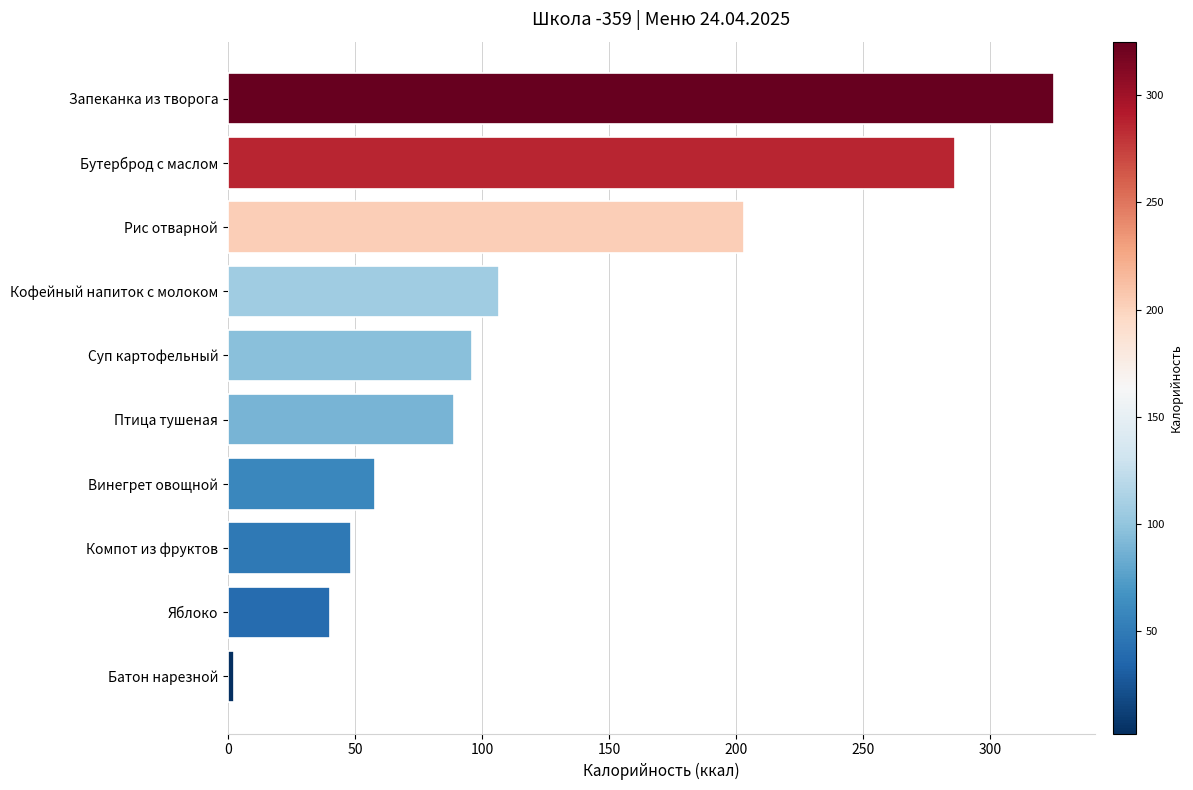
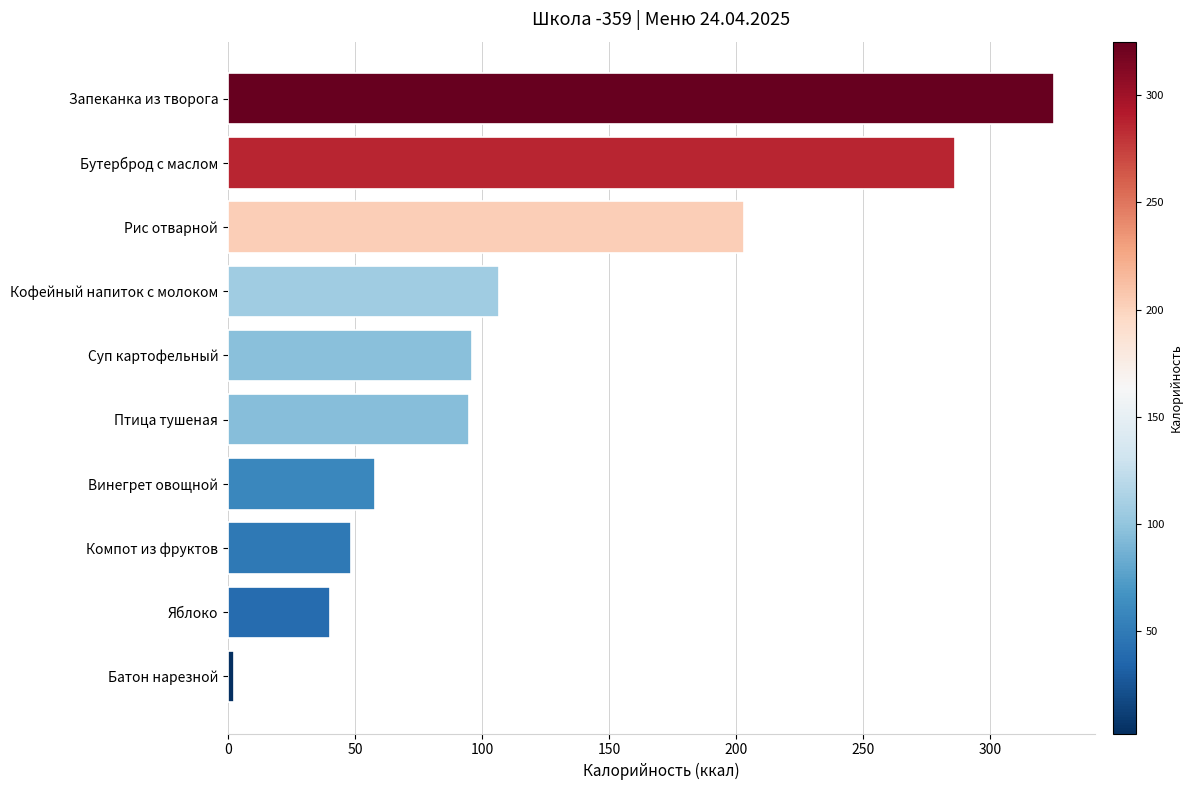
Птица тушеная: 89 -> 95
